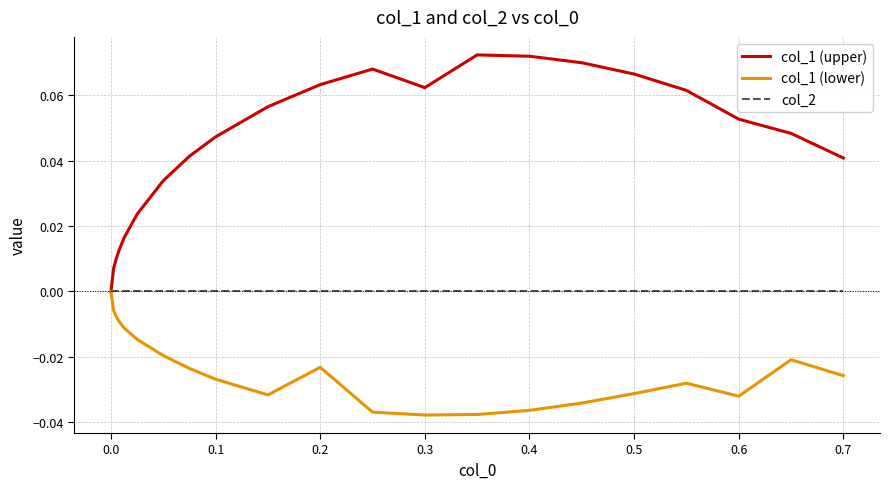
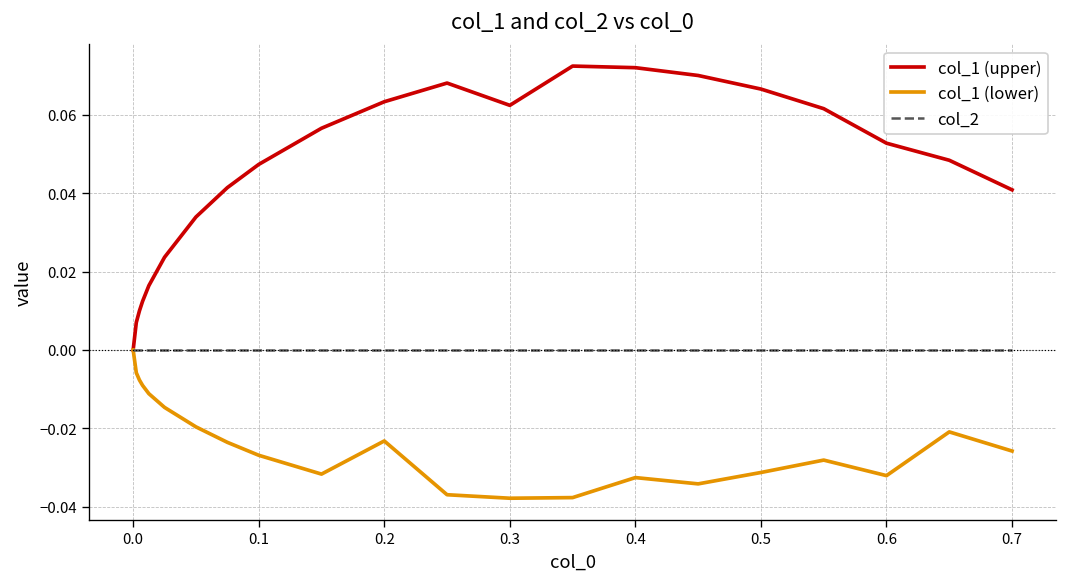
col_1 (lower), 0.4: -0.036 -> -0.033
